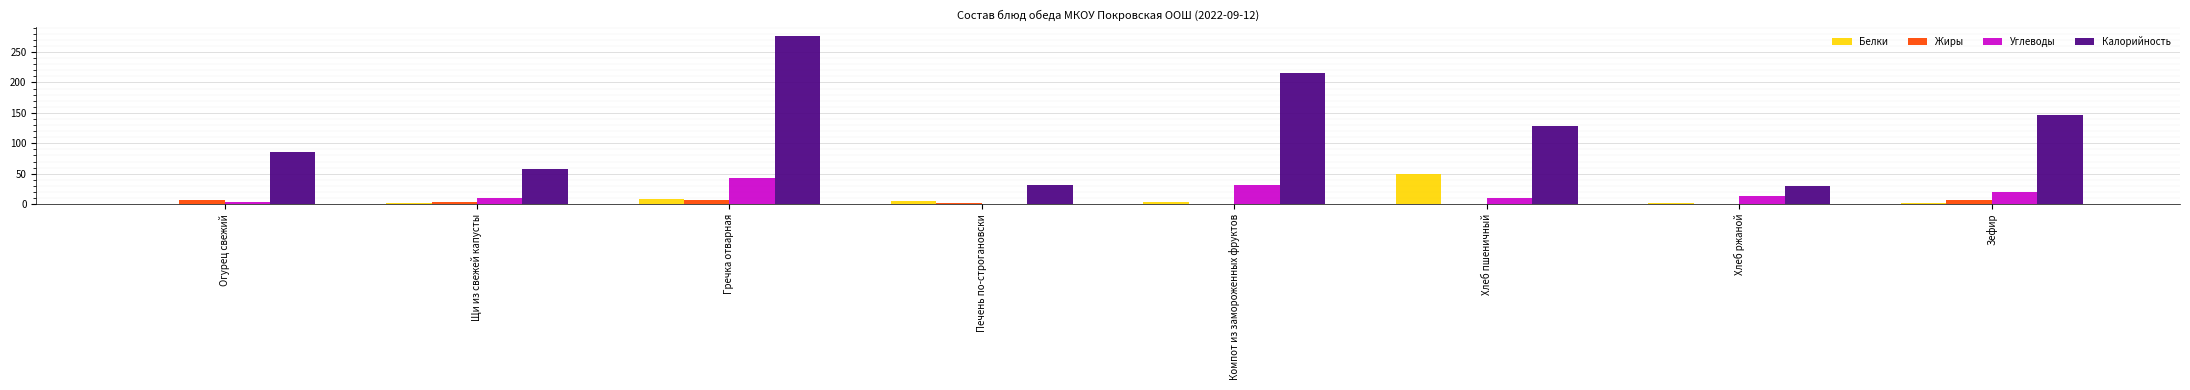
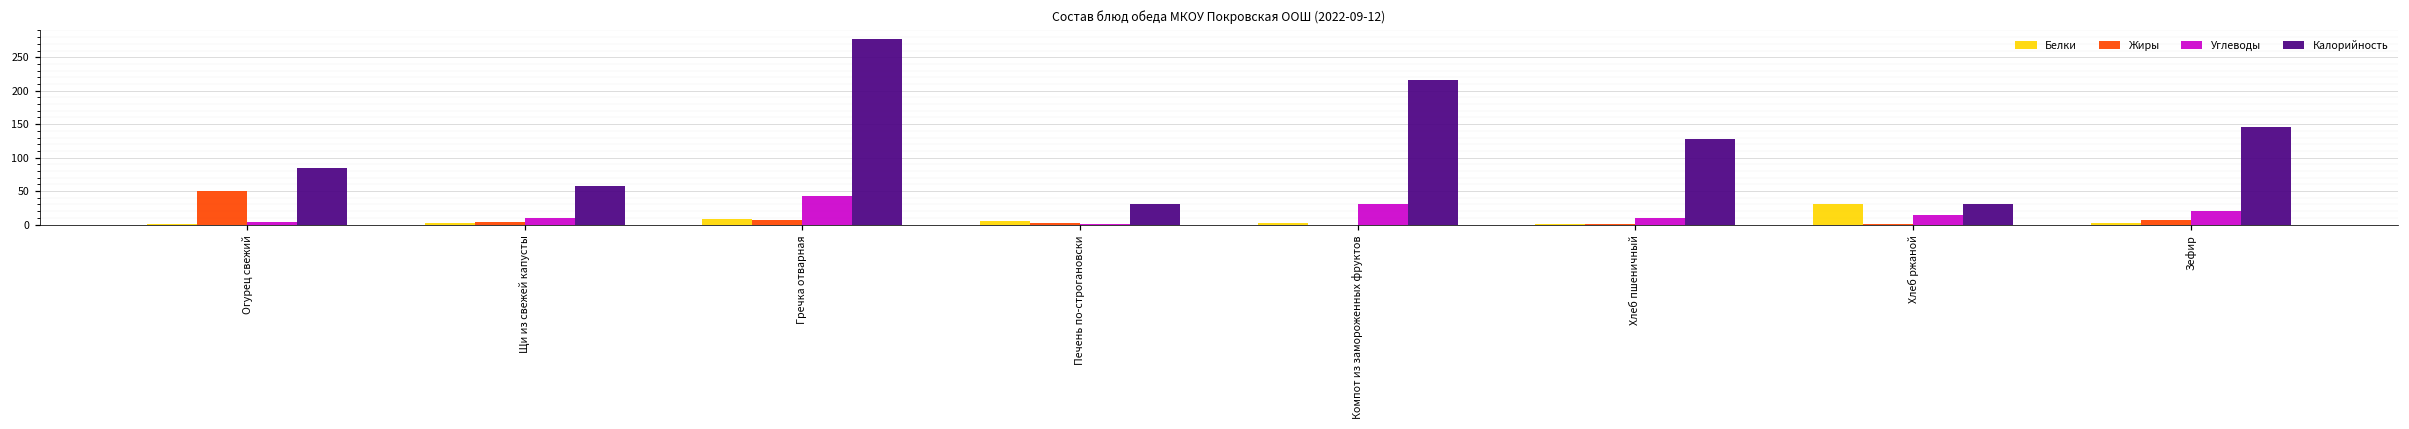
Жиры, Огурец свежий: 10 -> 50
Белки, Хлеб пшеничный: 50 -> 0
Белки, Хлеб ржаной: 0 -> 30
